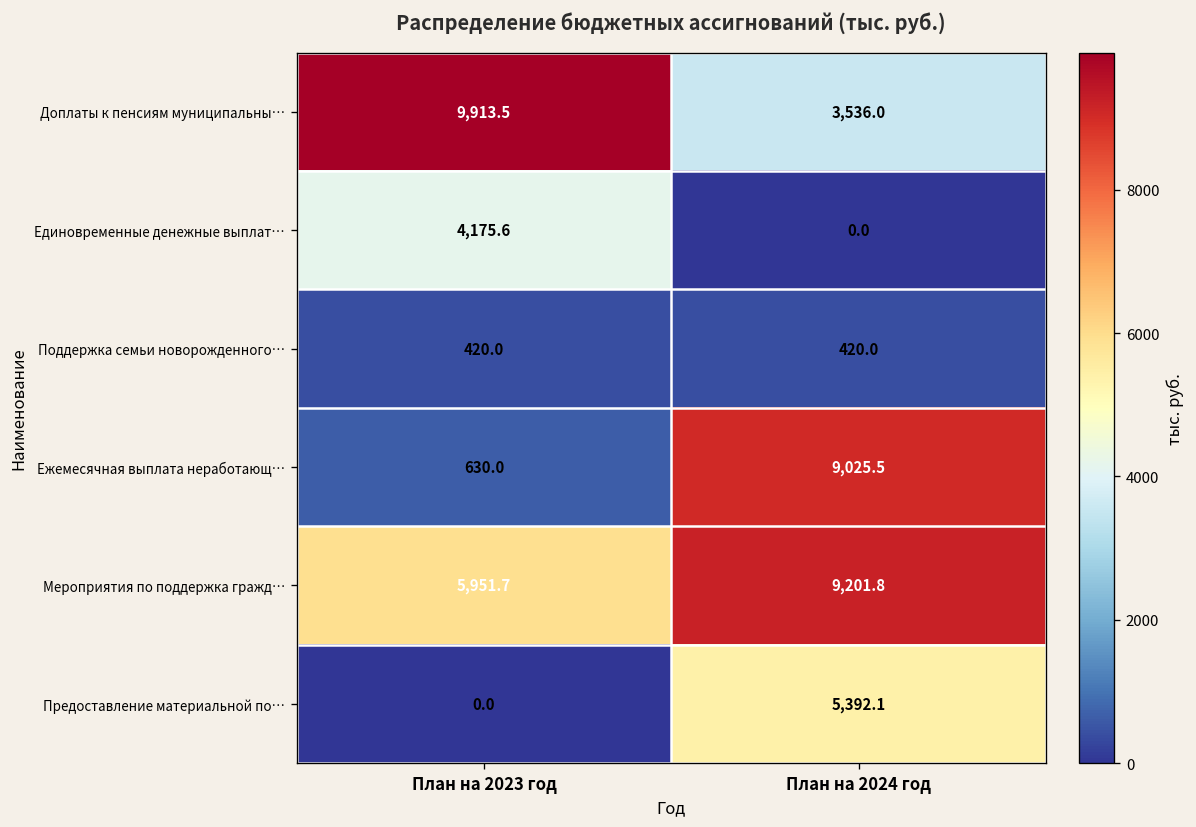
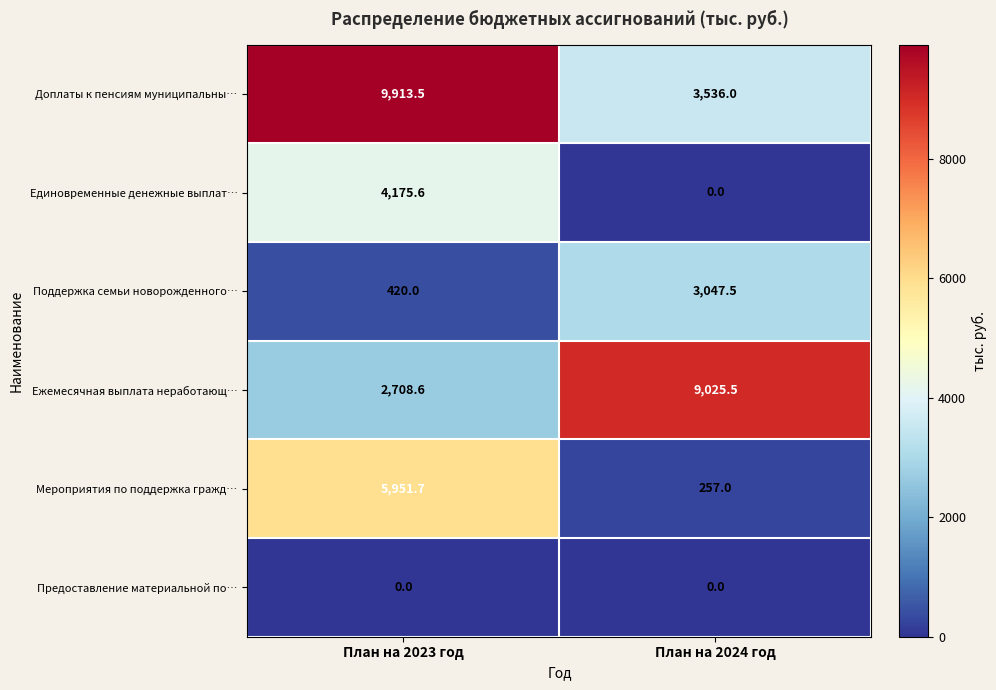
Поддержка семьи новорожденного…, План на 2024 год: 420.0 -> 3,047.5
Ежемесячная выплата неработающ…, План на 2023 год: 630.0 -> 2,708.6
Мероприятия по поддержка гражд…, План на 2024 год: 9,201.8 -> 257.0
Предоставление материальной по…, План на 2024 год: 5,392.1 -> 0.0
